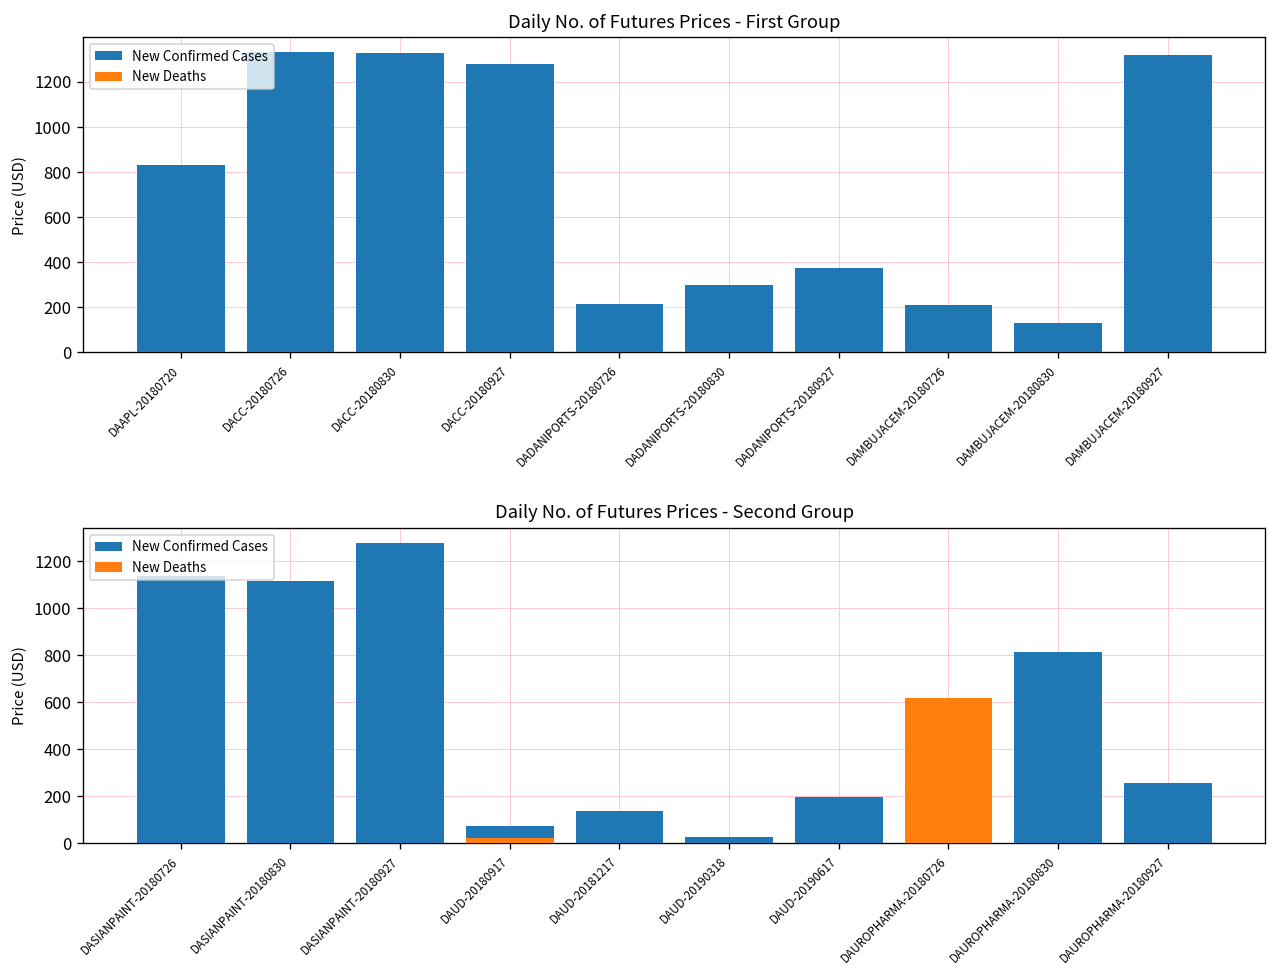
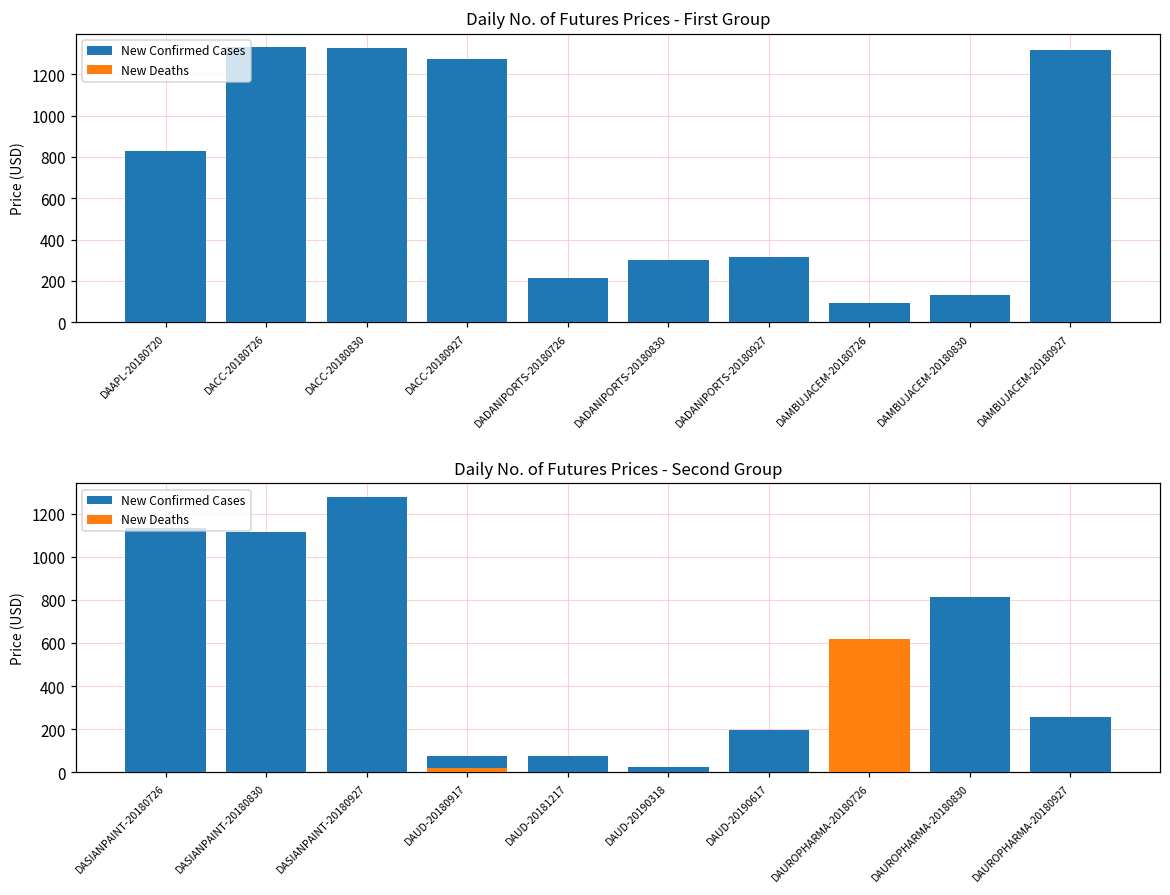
Daily No. of Futures Prices - First Group, New Confirmed Cases, DADANIPORTS-20180927: 370 -> 320
Daily No. of Futures Prices - First Group, New Confirmed Cases, DAMBUJACEM-20180726: 210 -> 90
Daily No. of Futures Prices - Second Group, New Confirmed Cases, DAUD-20181217: 140 -> 70
